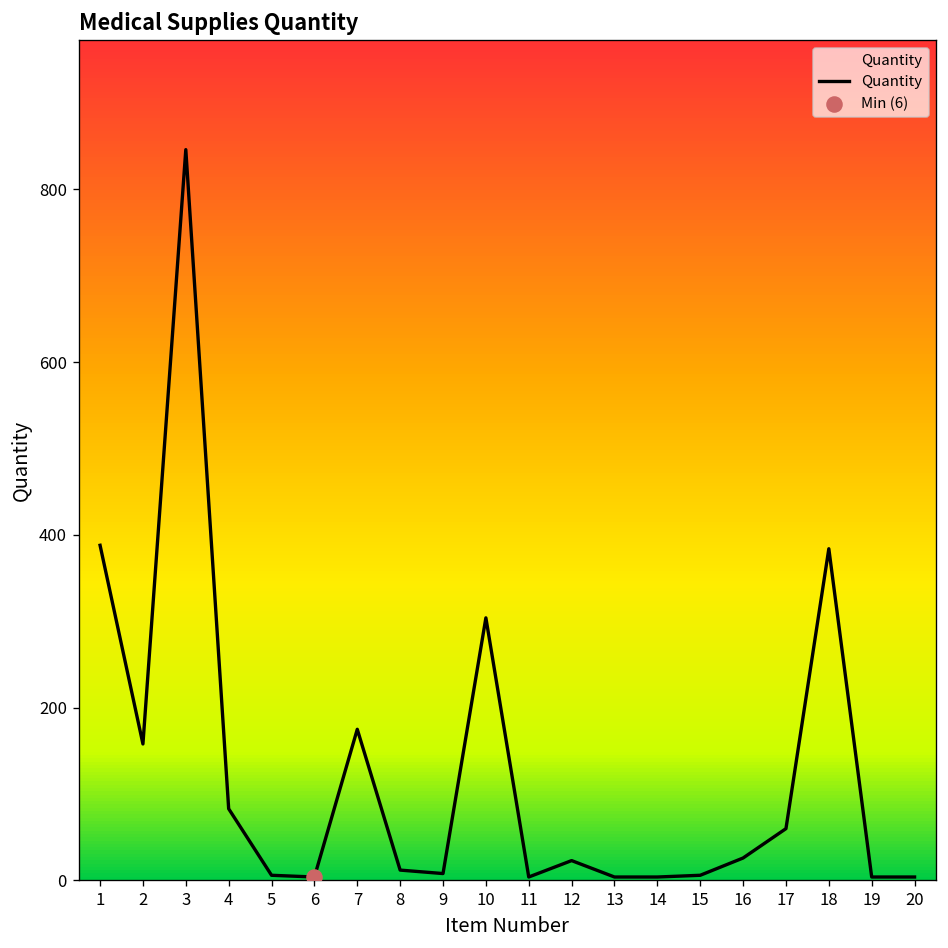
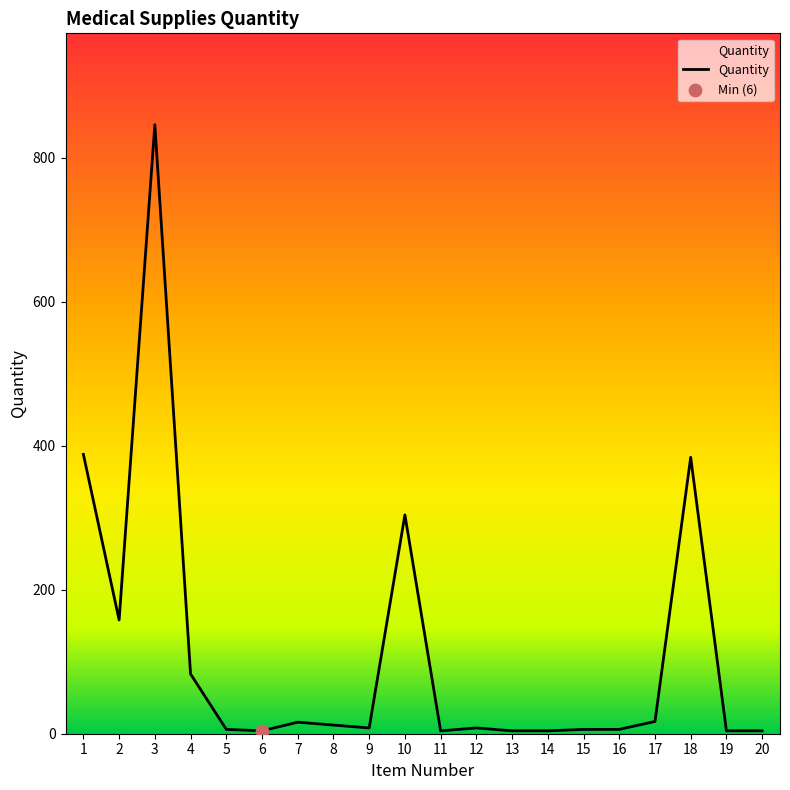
Quantity, 7: 180 -> 20
Quantity, 12: 20 -> 10
Quantity, 16: 30 -> 10
Quantity, 17: 60 -> 20
